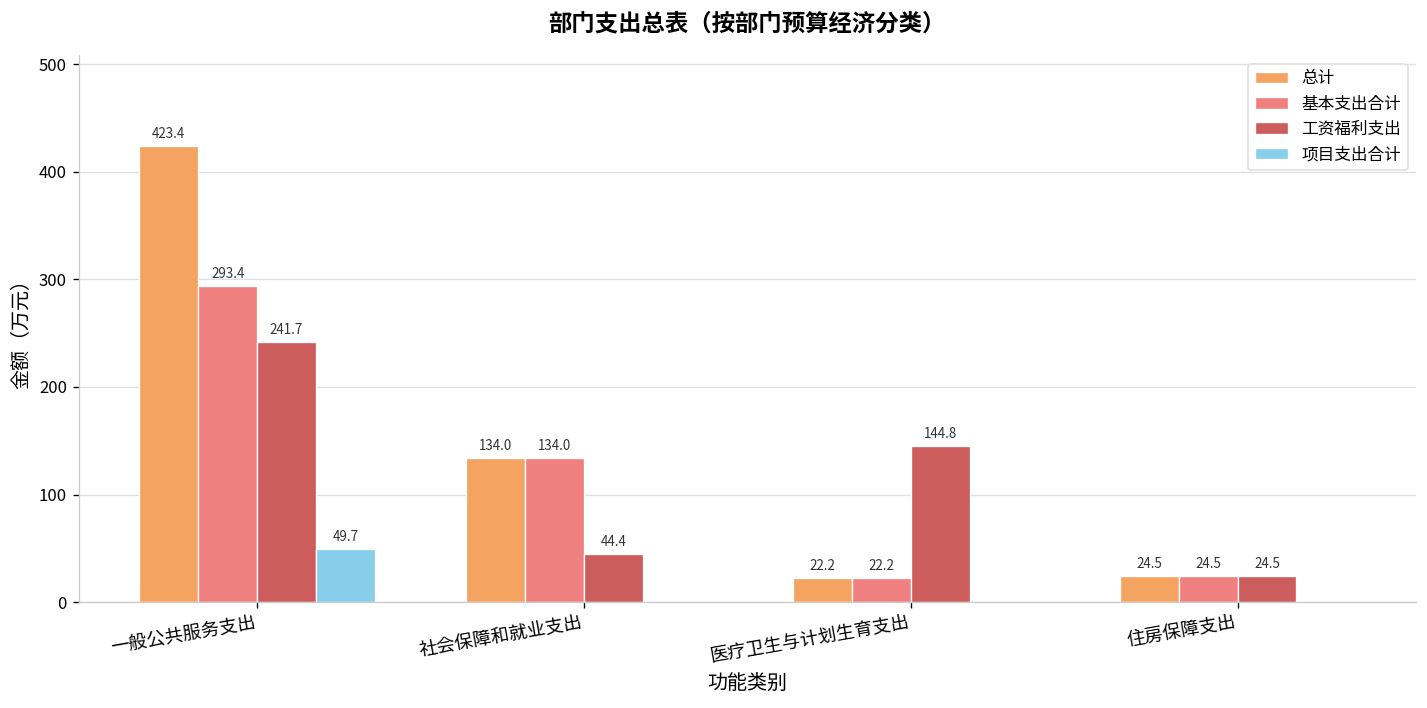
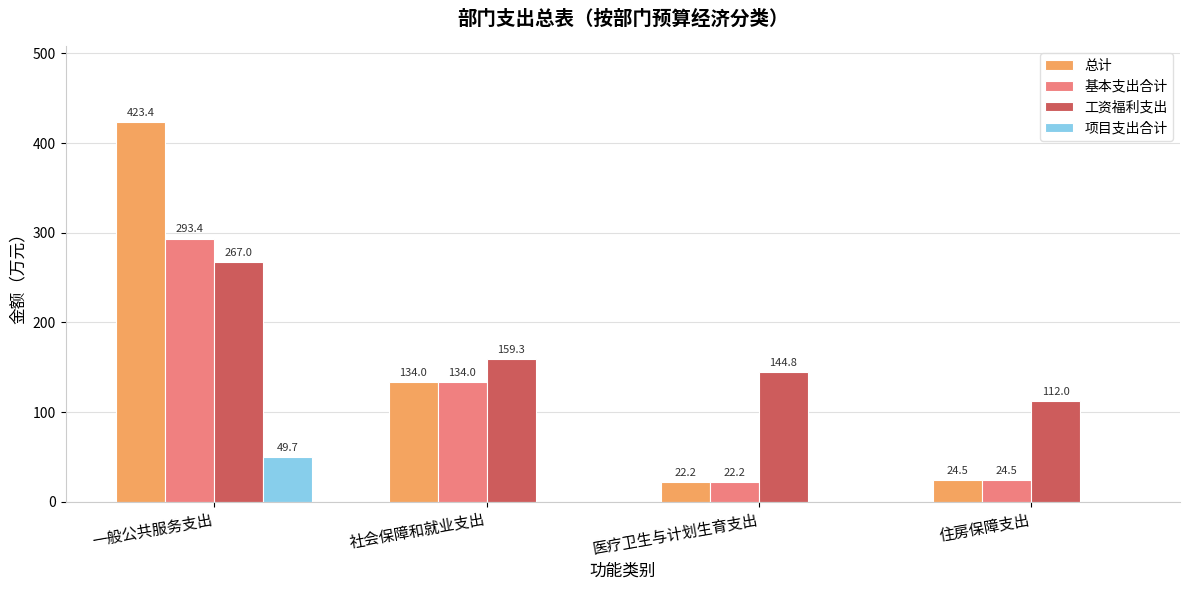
工资福利支出, 一般公共服务支出: 241.7 -> 267.0
工资福利支出, 社会保障和就业支出: 44.4 -> 159.3
工资福利支出, 住房保障支出: 24.5 -> 112.0
